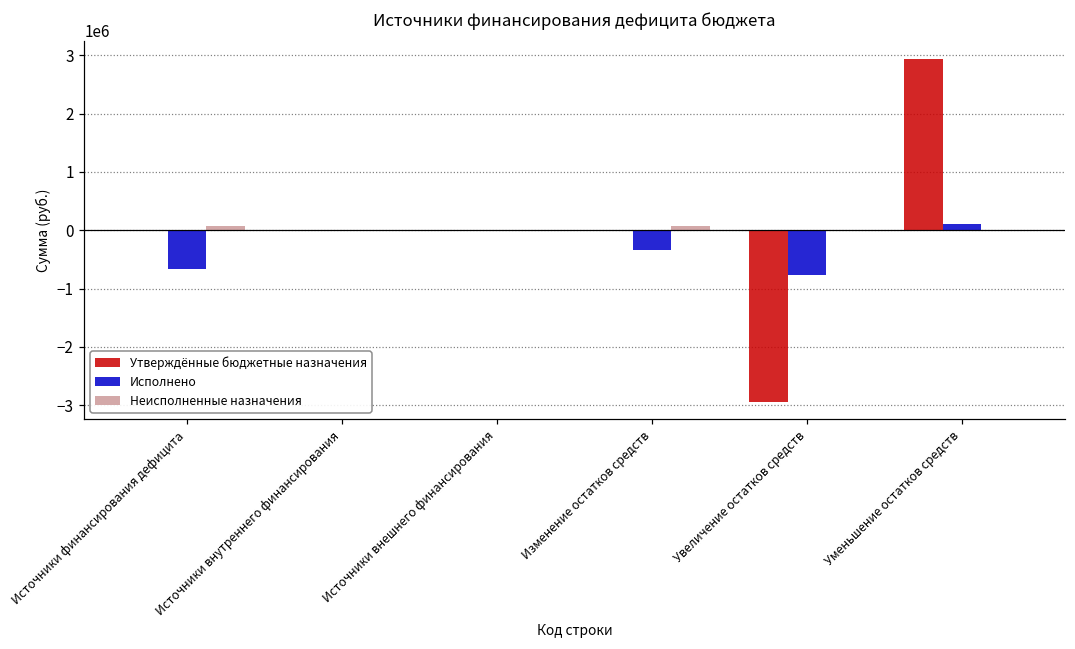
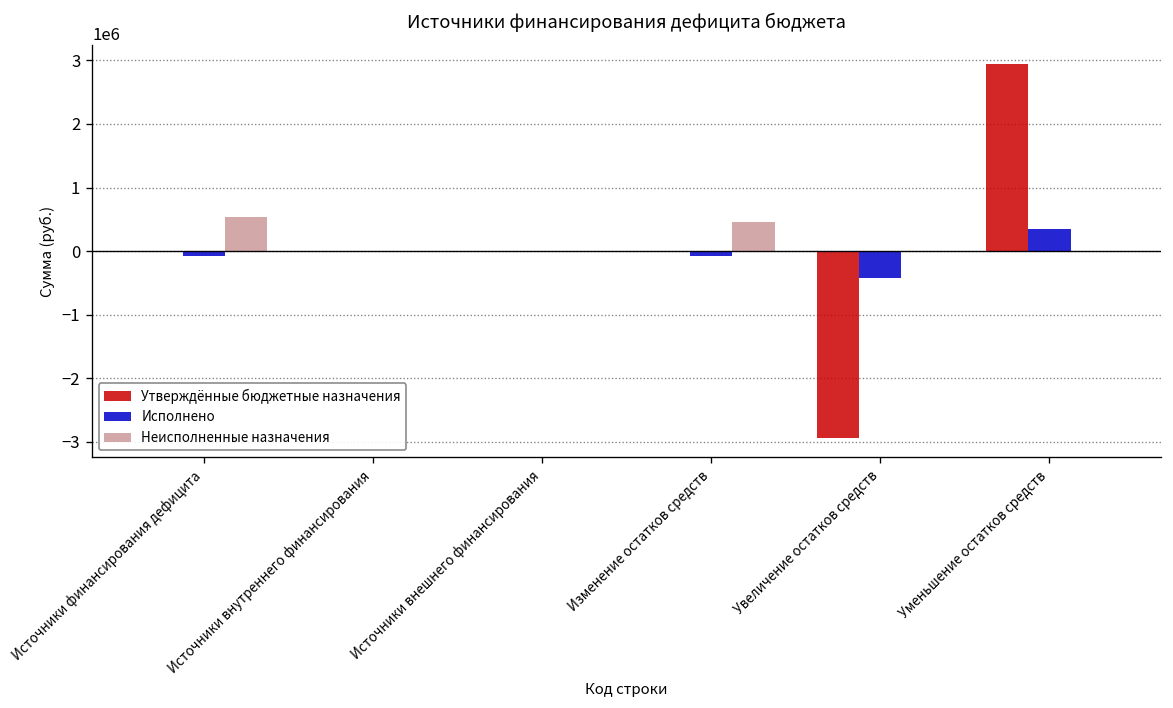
Исполнено, Источники финансирования дефицита: -700000 -> -100000
Неисполненные назначения, Источники финансирования дефицита: 100000 -> 500000
Исполнено, Изменение остатков средств: -300000 -> -100000
Неисполненные назначения, Изменение остатков средств: 100000 -> 500000
Исполнено, Увеличение остатков средств: -800000 -> -400000
Исполнено, Уменьшение остатков средств: 100000 -> 300000
